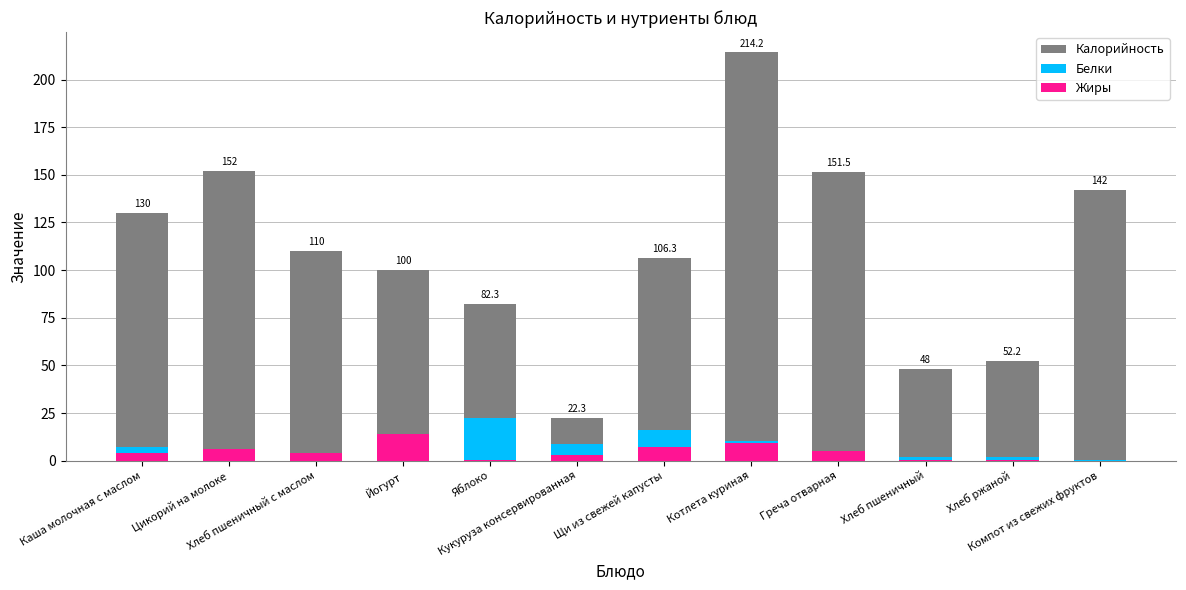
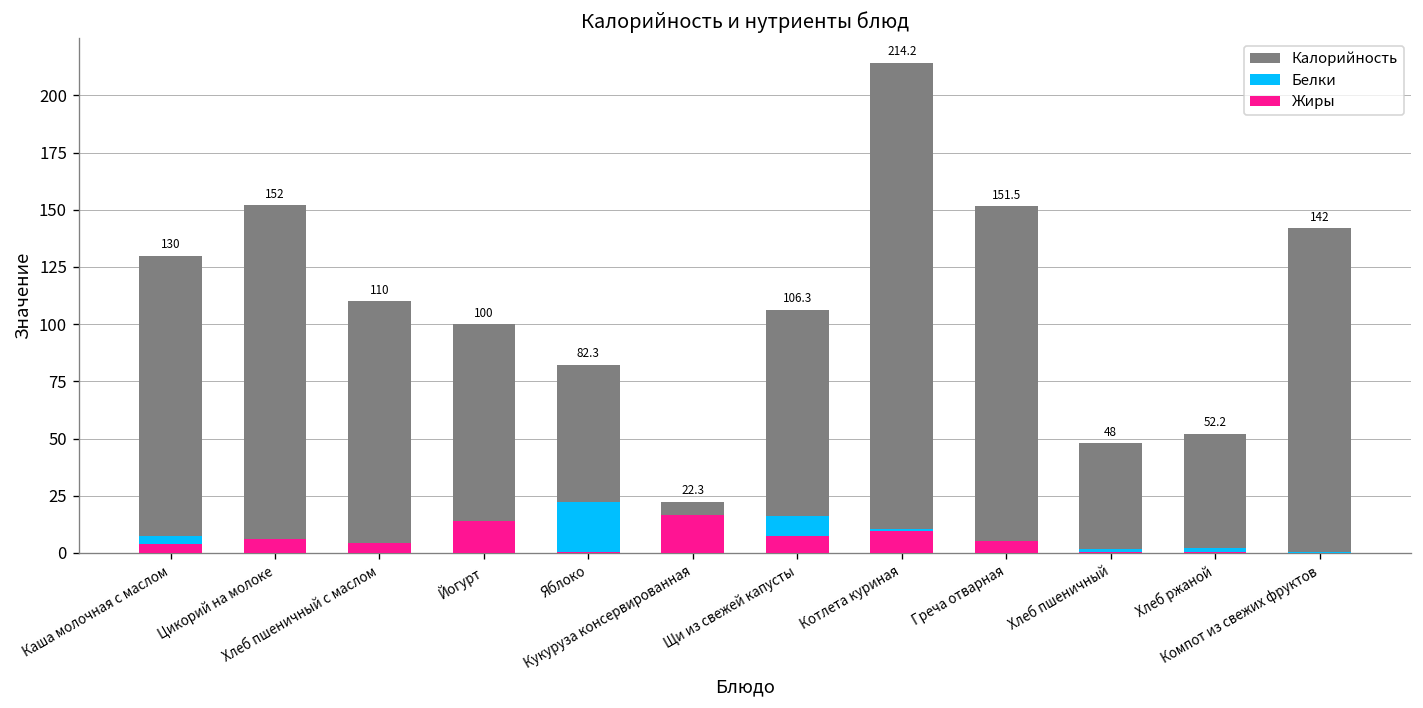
Жиры, Кукуруза консервированная: 3 -> 16
